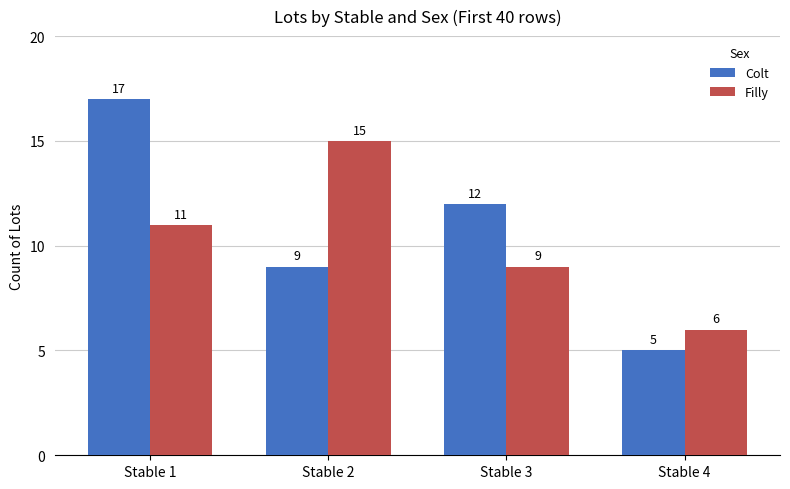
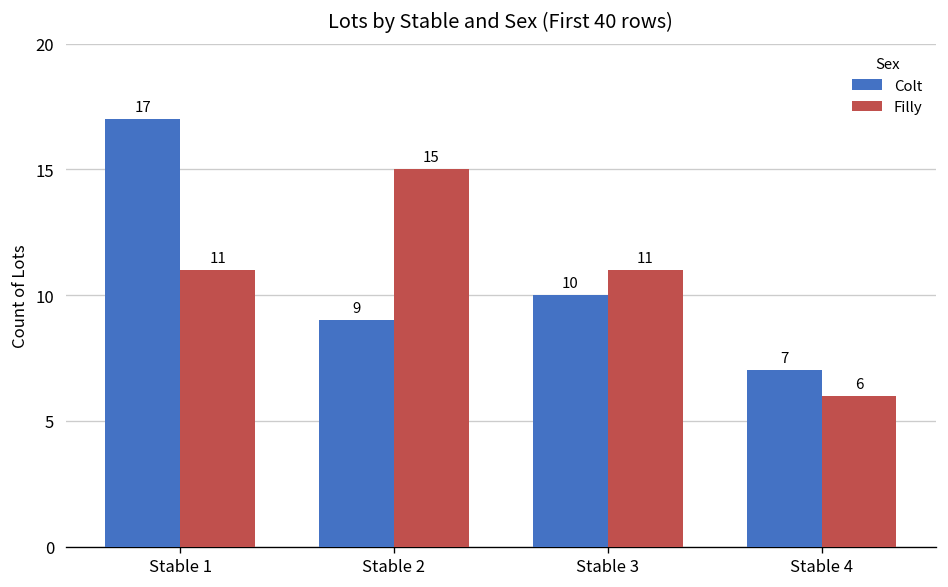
Colt, Stable 3: 12 -> 10
Filly, Stable 3: 9 -> 11
Colt, Stable 4: 5 -> 7
